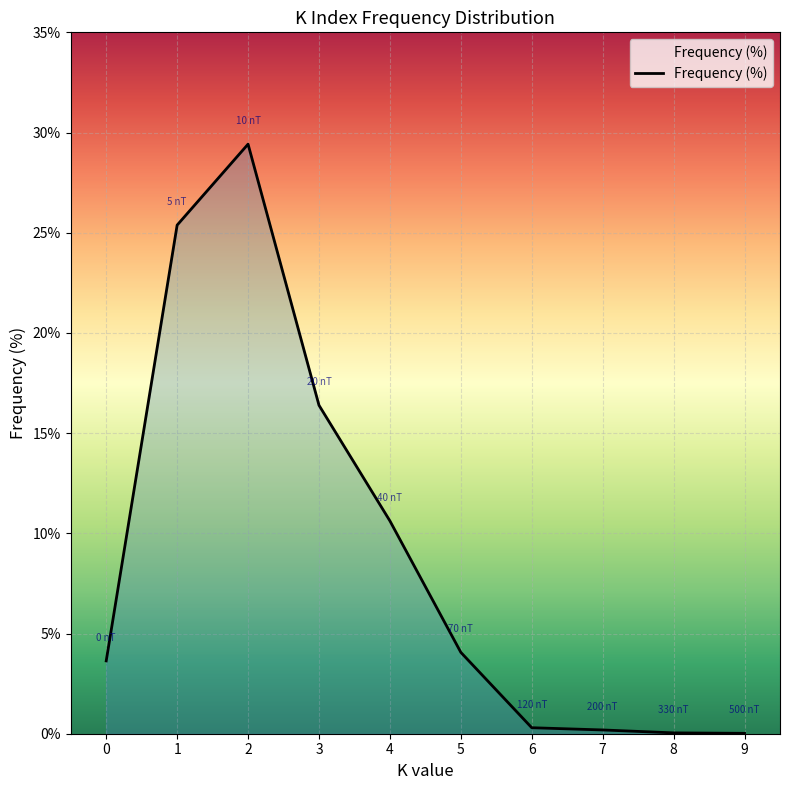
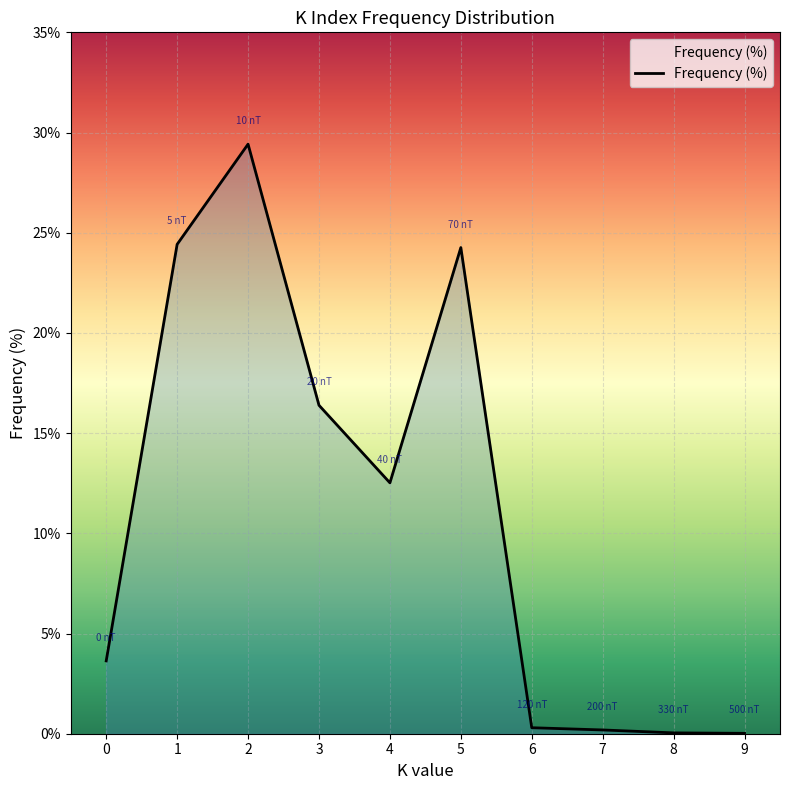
1: 25.4% -> 24.4%
4: 10.6% -> 12.5%
5: 4.1% -> 24.3%
